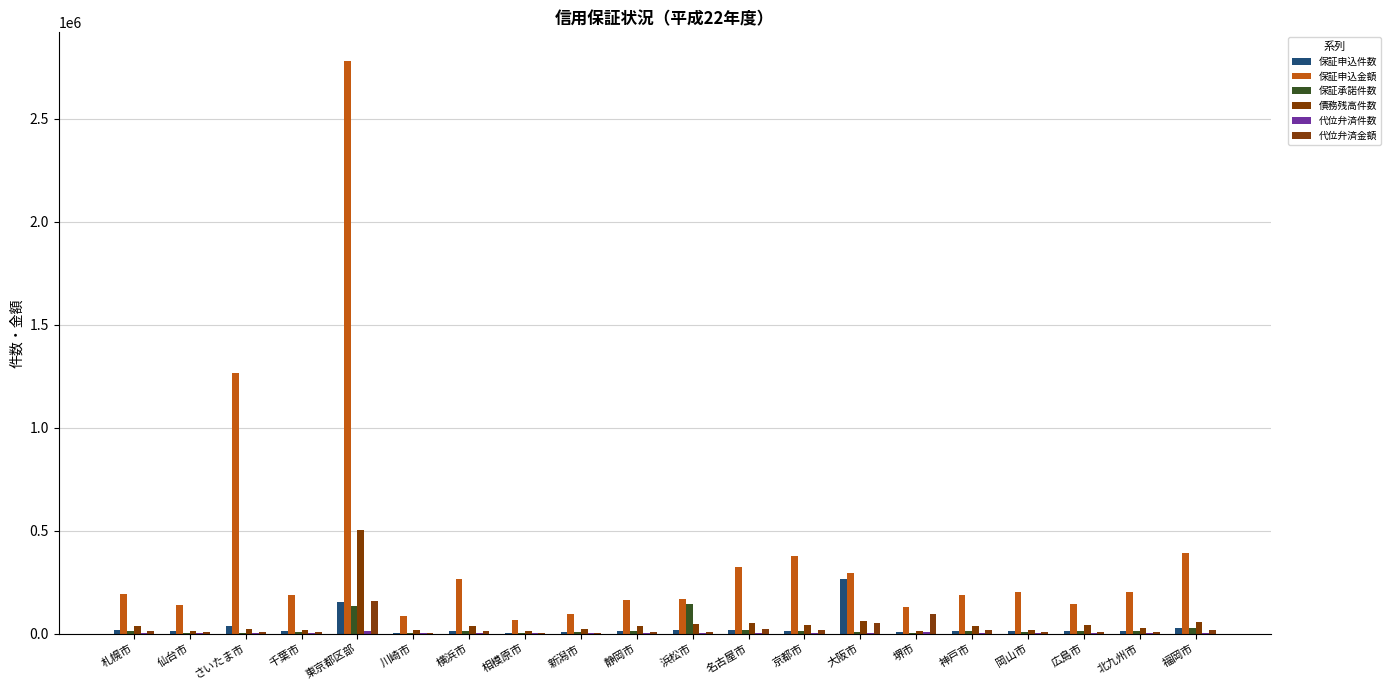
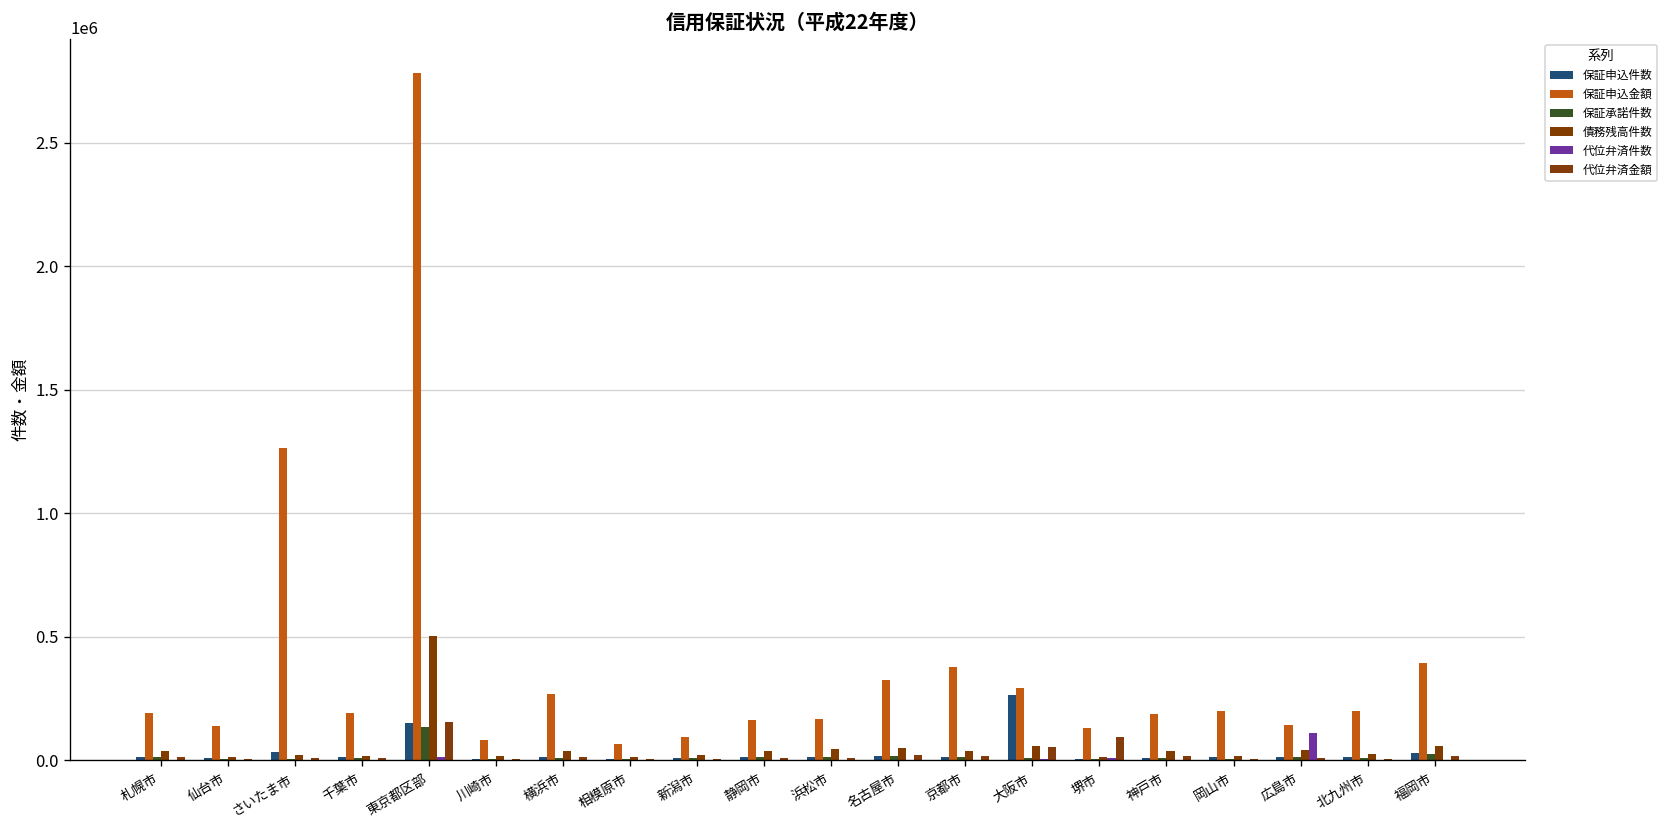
保証承諾件数, 浜松市: 140000 -> 10000
代位弁済件数, 広島市: 0 -> 110000
